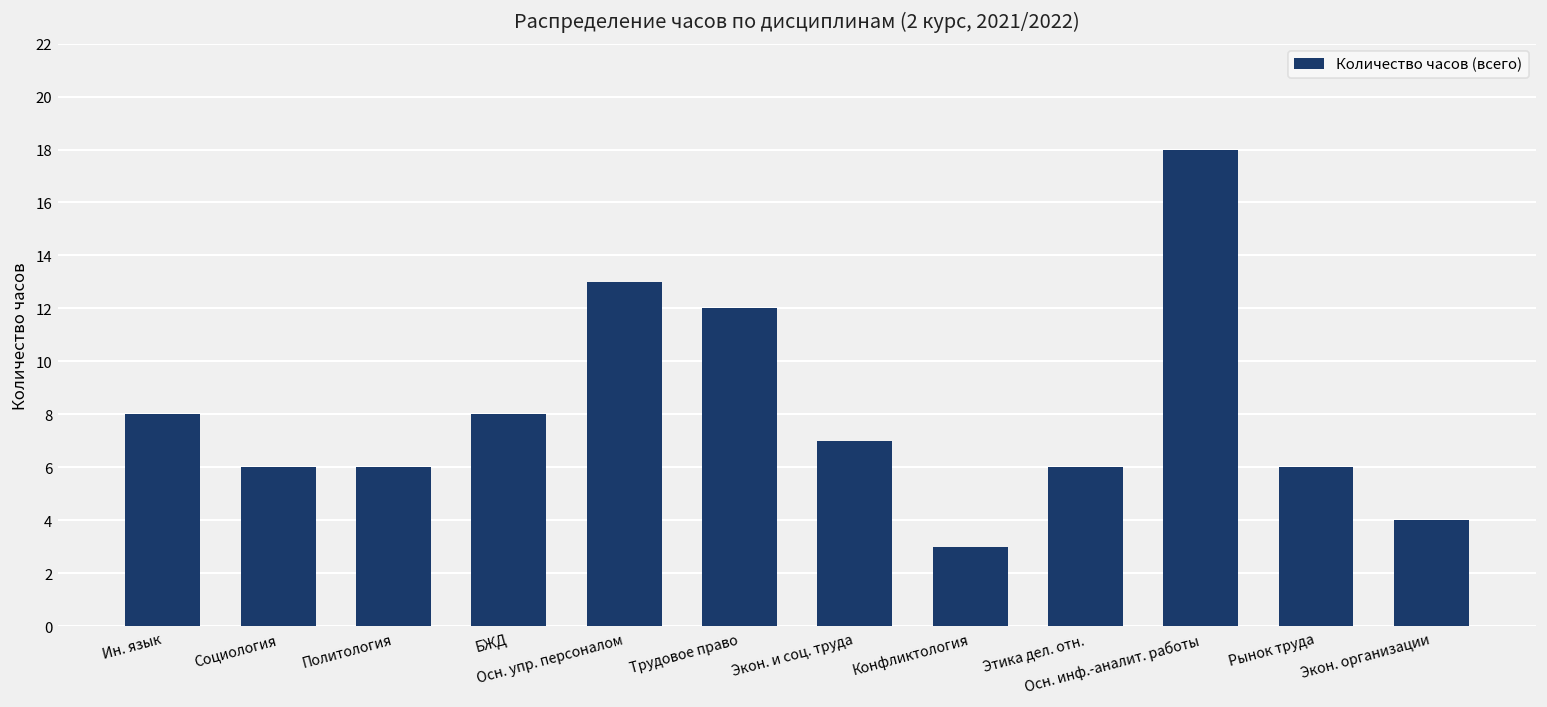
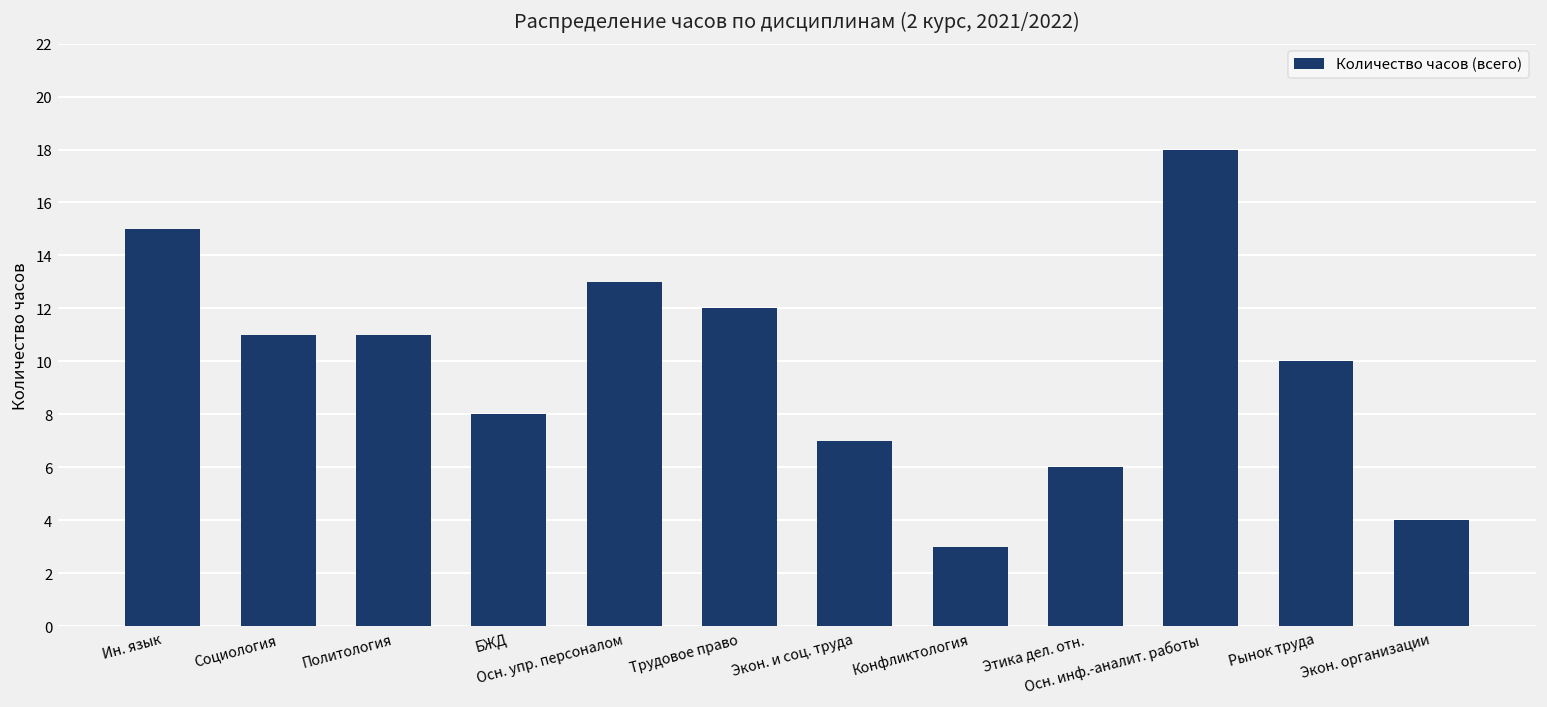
Ин. язык: 8 -> 15
Социология: 6 -> 11
Политология: 6 -> 11
Рынок труда: 6 -> 10
